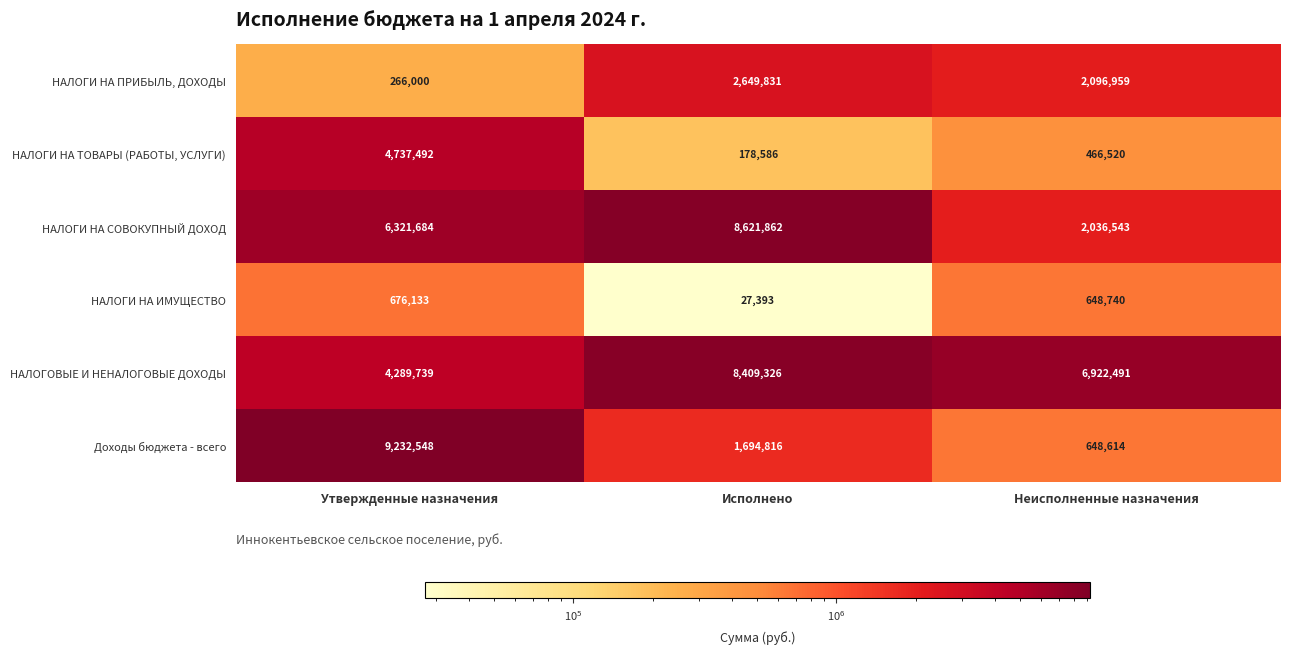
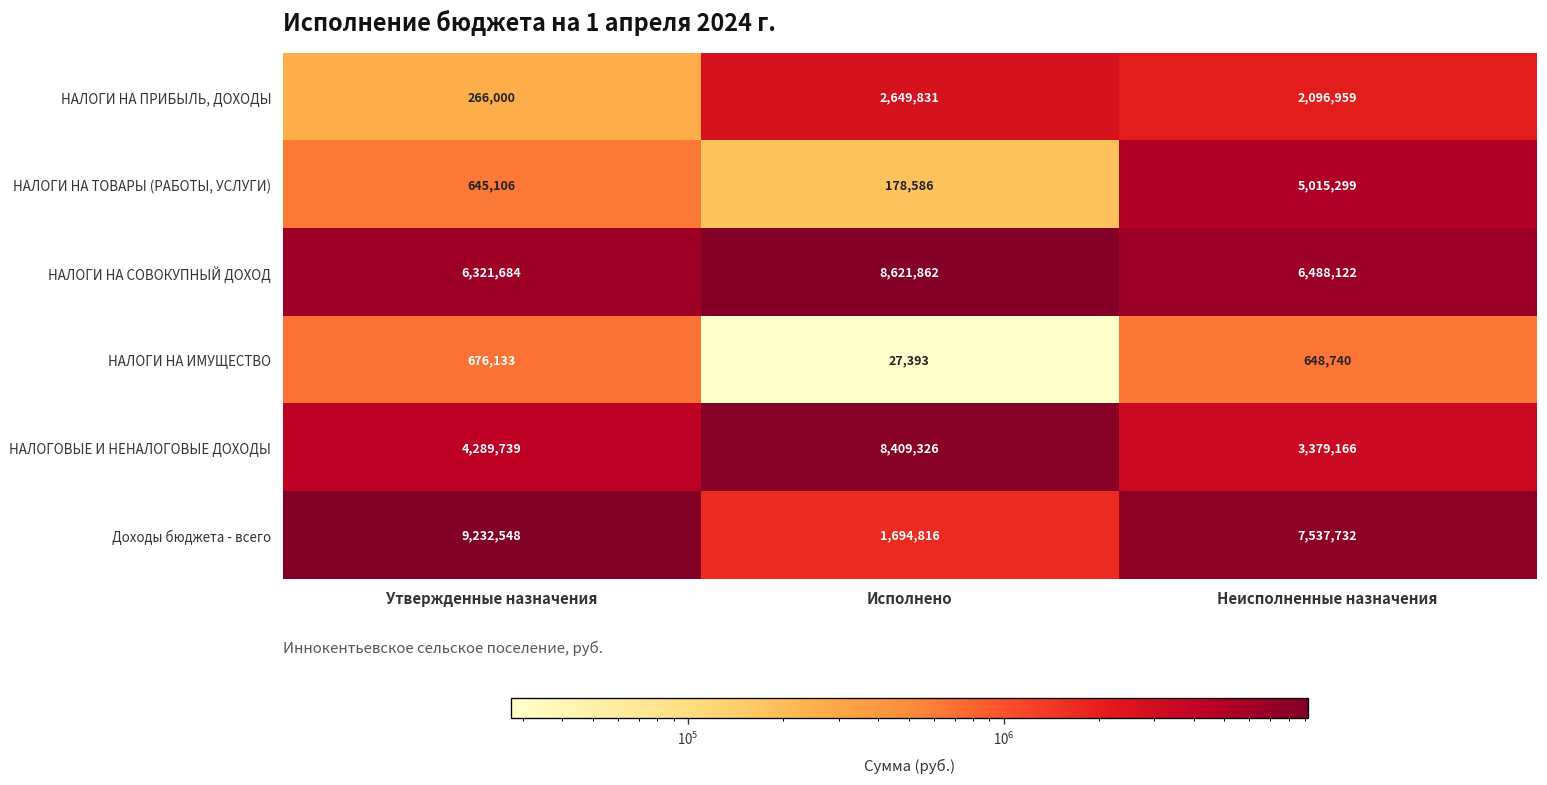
НАЛОГИ НА ТОВАРЫ (РАБОТЫ, УСЛУГИ), Утвержденные назначения: 4,737,492 -> 645,106
НАЛОГИ НА ТОВАРЫ (РАБОТЫ, УСЛУГИ), Неисполненные назначения: 466,520 -> 5,015,299
НАЛОГИ НА СОВОКУПНЫЙ ДОХОД, Неисполненные назначения: 2,036,543 -> 6,488,122
НАЛОГОВЫЕ И НЕНАЛОГОВЫЕ ДОХОДЫ, Неисполненные назначения: 6,922,491 -> 3,379,166
Доходы бюджета - всего, Неисполненные назначения: 648,614 -> 7,537,732
